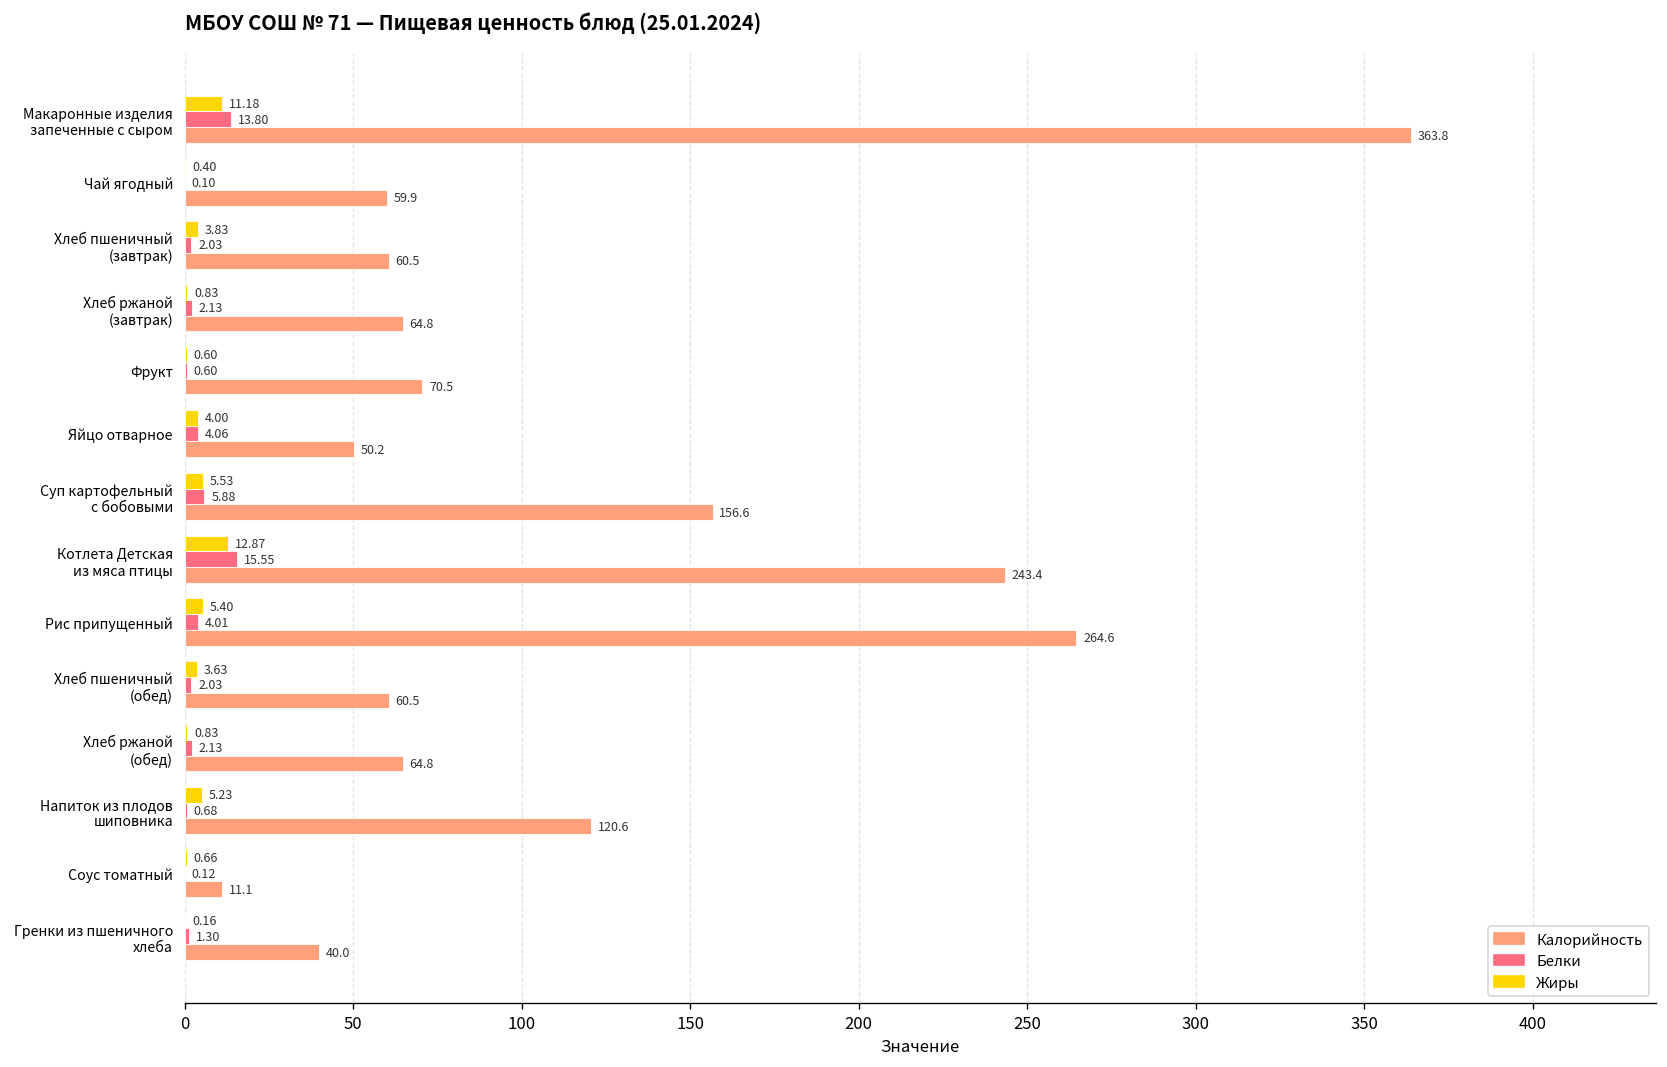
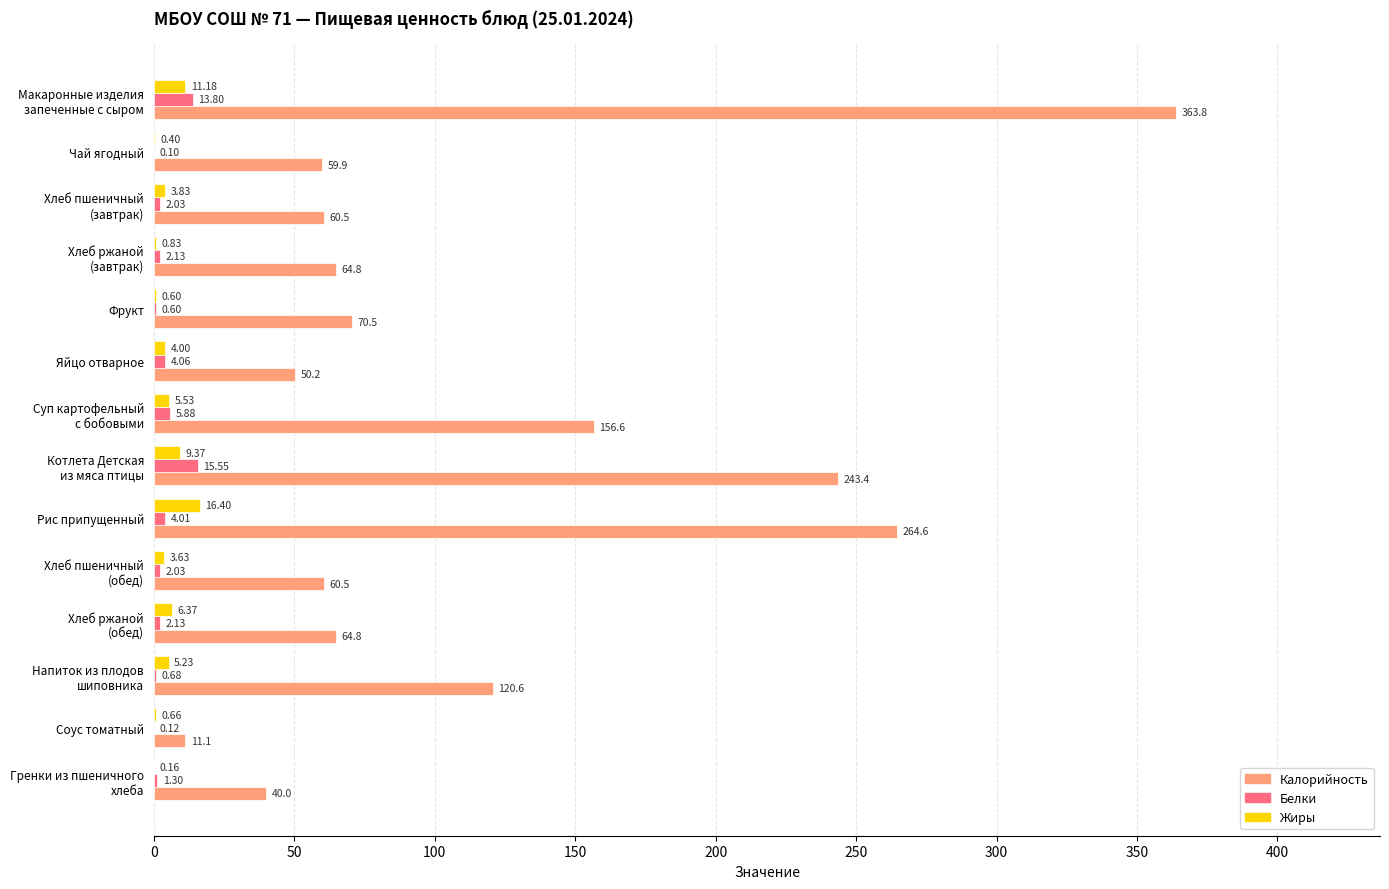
Жиры, Котлета Детская из мяса птицы: 12.87 -> 9.37
Жиры, Рис припущенный: 5.40 -> 16.40
Жиры, Хлеб ржаной (обед): 0.83 -> 6.37
